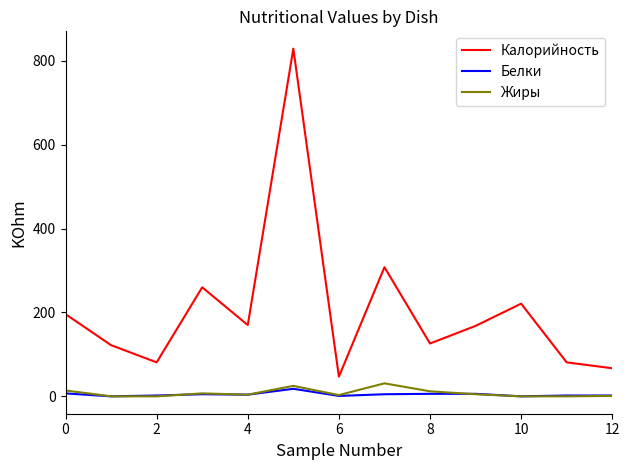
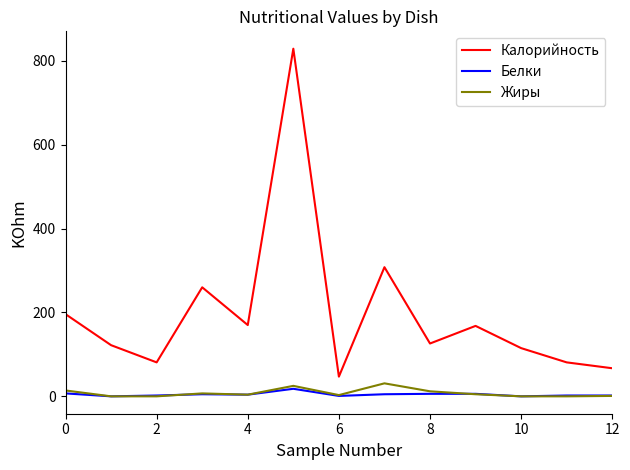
Калорийность, 10: 220 -> 120
